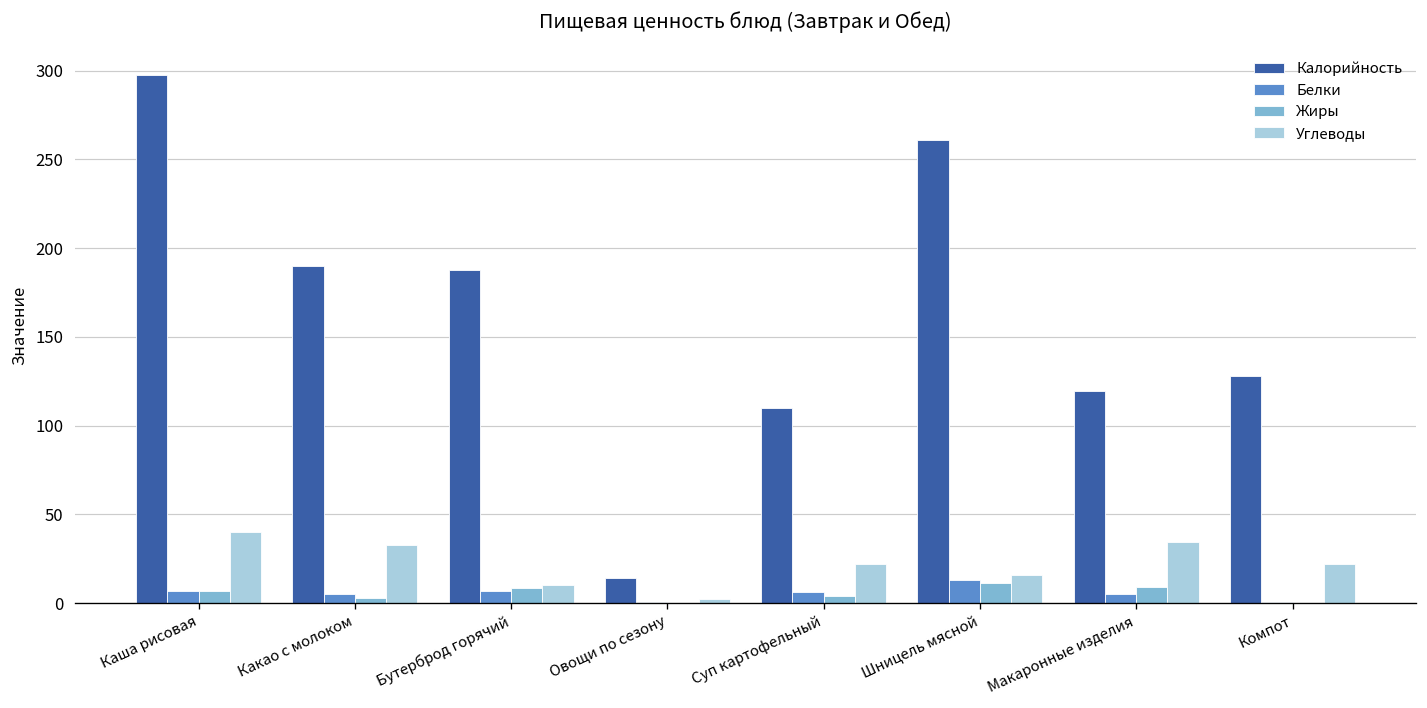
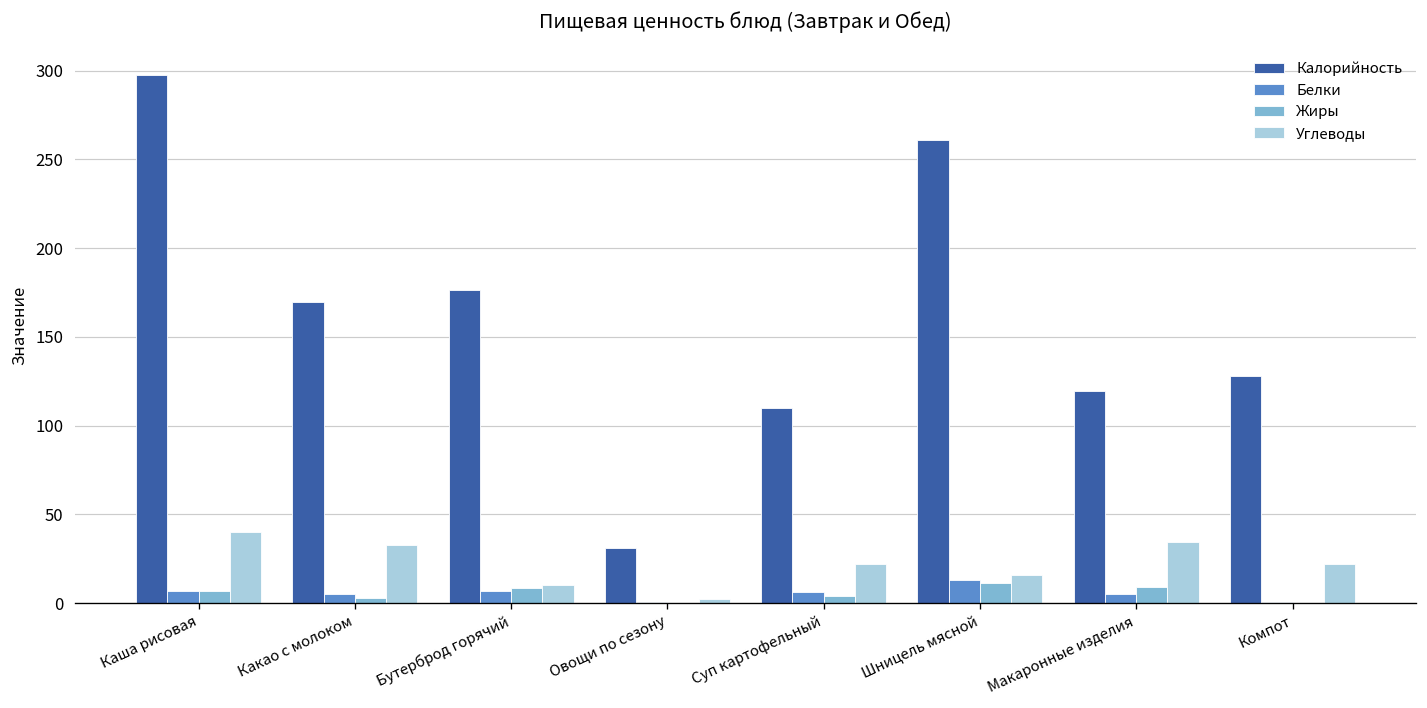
Калорийность, Какао с молоком: 190 -> 170
Калорийность, Бутерброд горячий: 188 -> 177
Калорийность, Овощи по сезону: 14 -> 31
